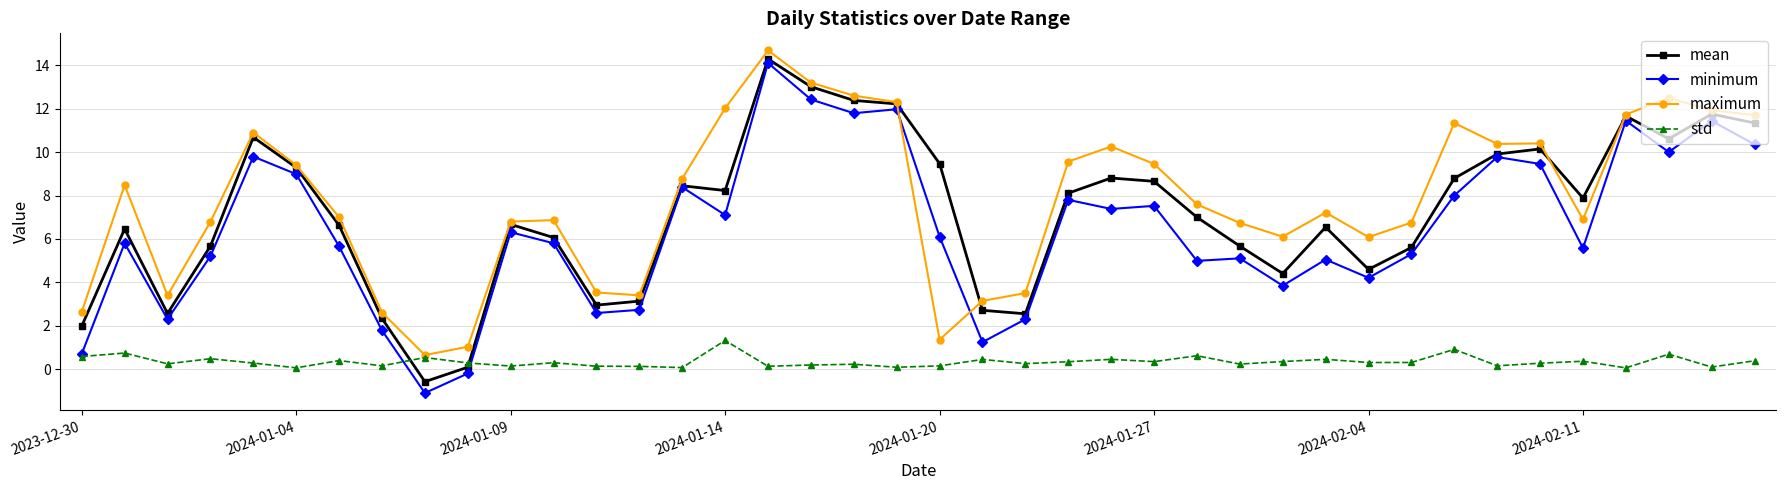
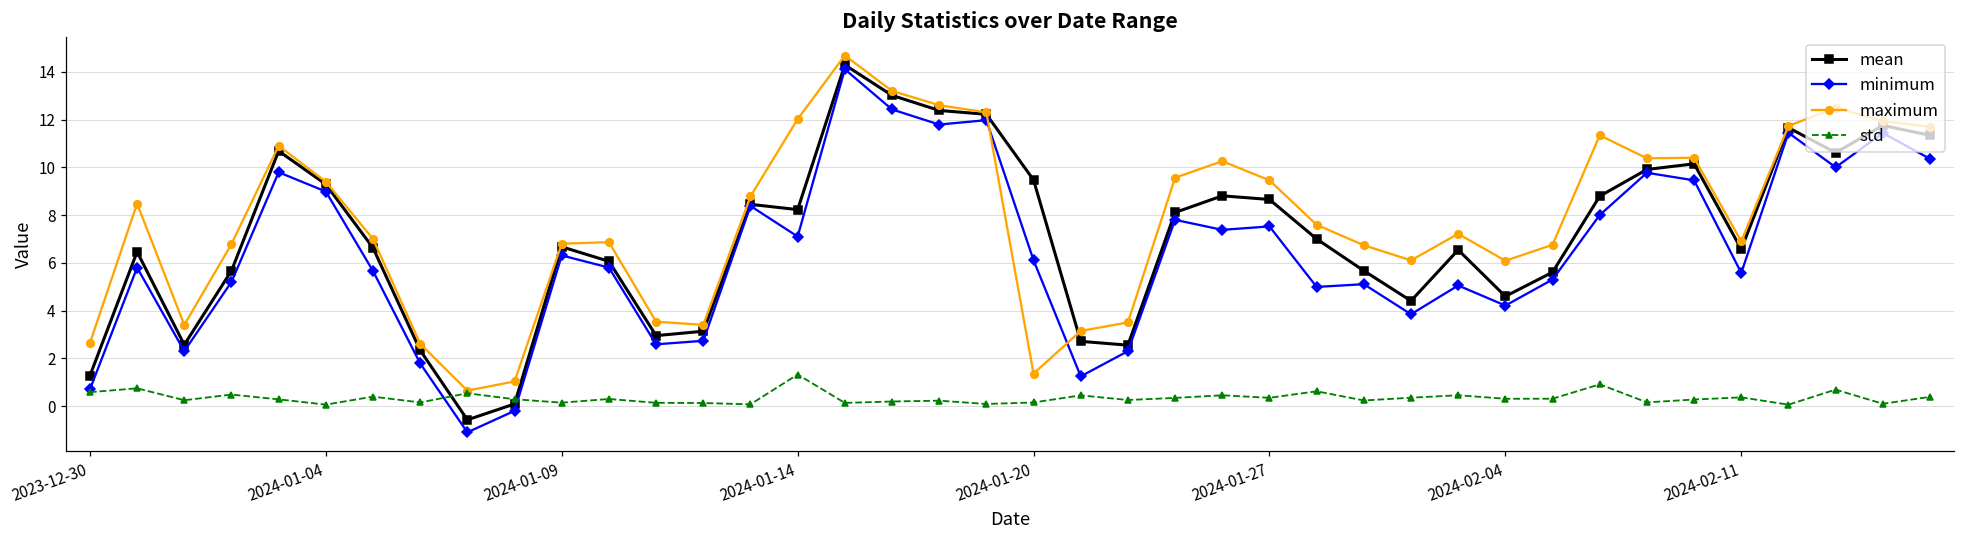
mean, 2023-12-30: 2.0 -> 1.3
mean, 2024-02-11: 7.9 -> 6.6
